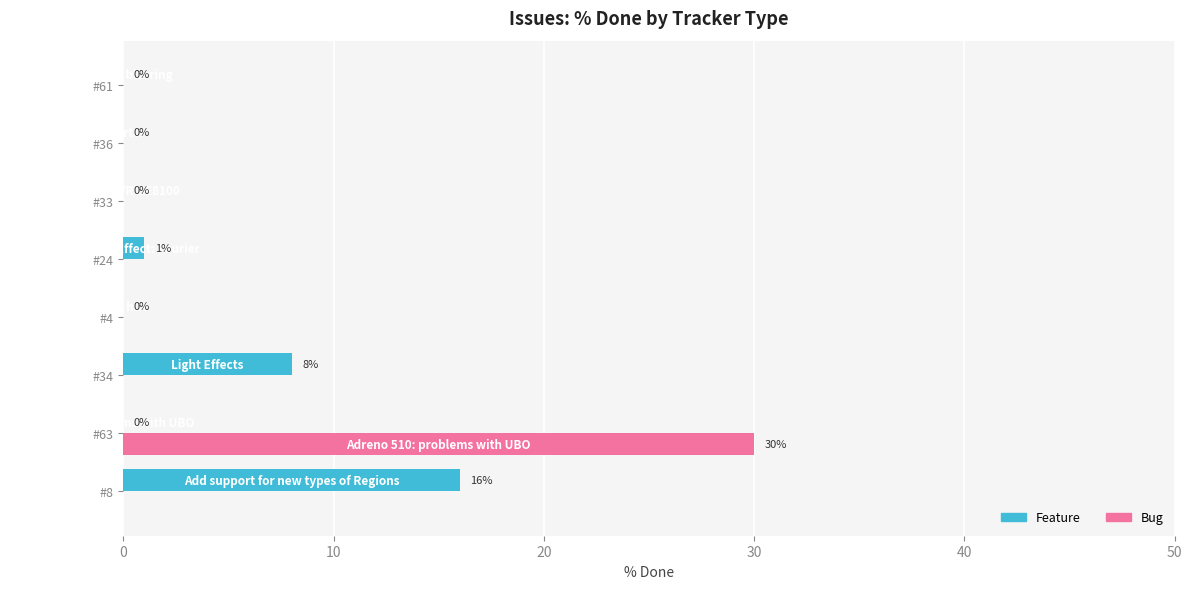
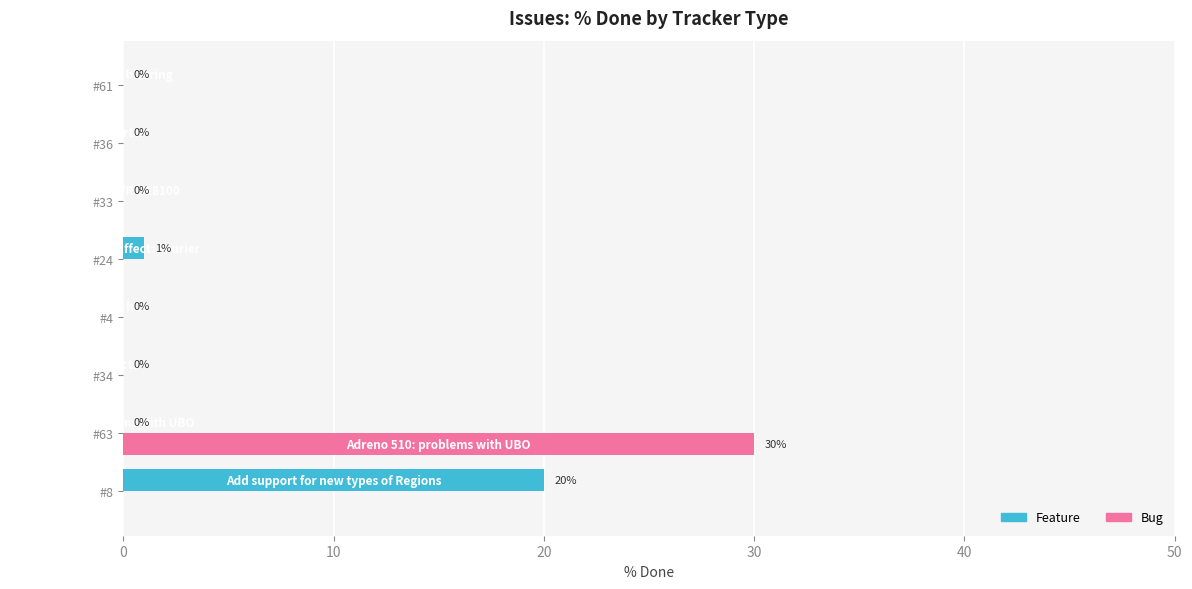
Feature, #34: 8% -> 0%
Feature, #8: 16% -> 20%
